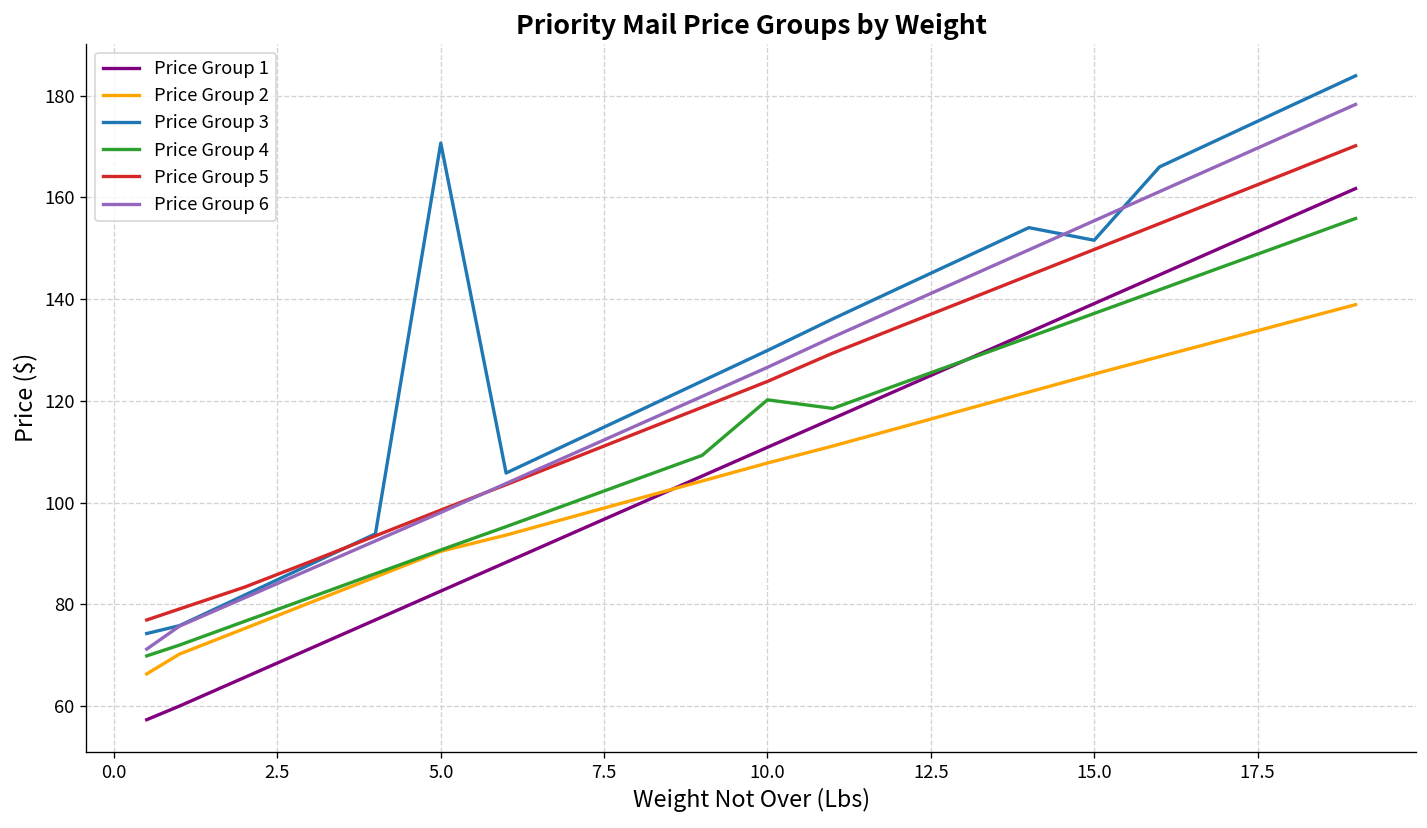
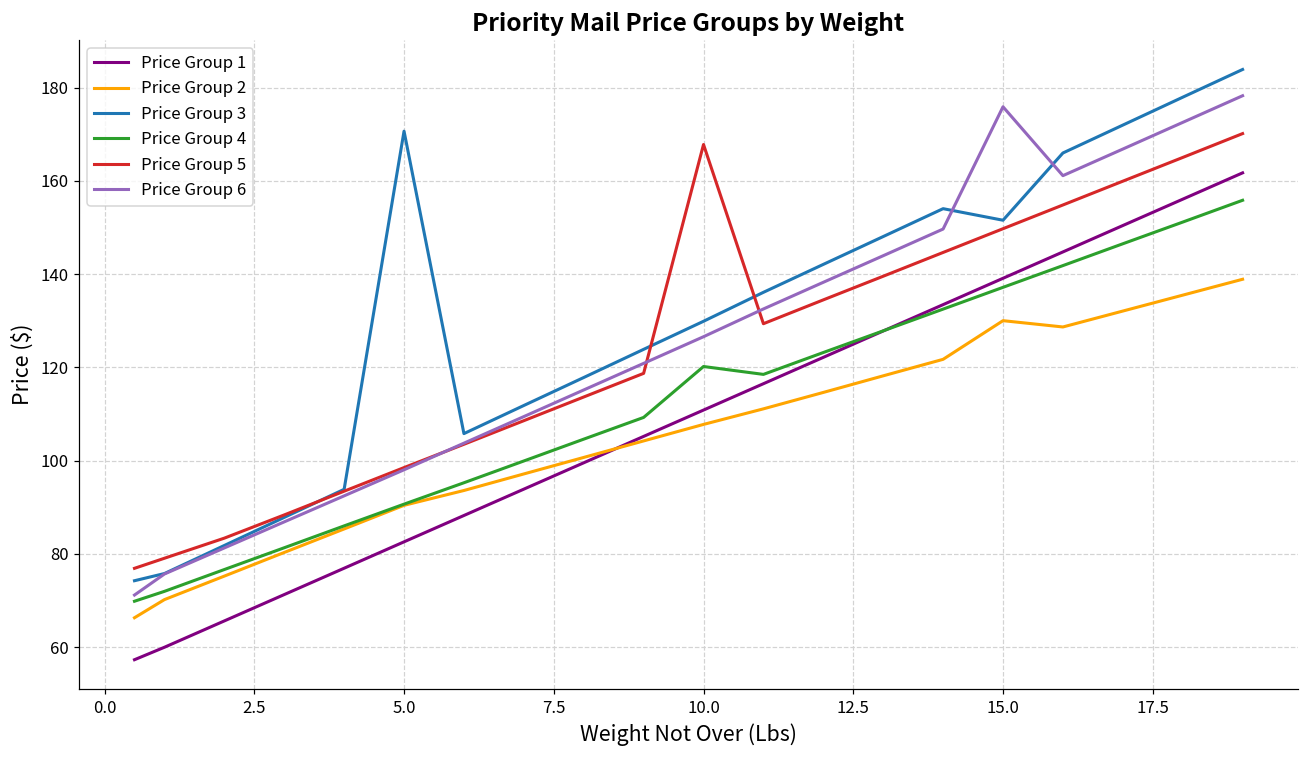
Price Group 5, 10.0: 124 -> 168
Price Group 2, 15.0: 125 -> 130
Price Group 6, 15.0: 155 -> 176
